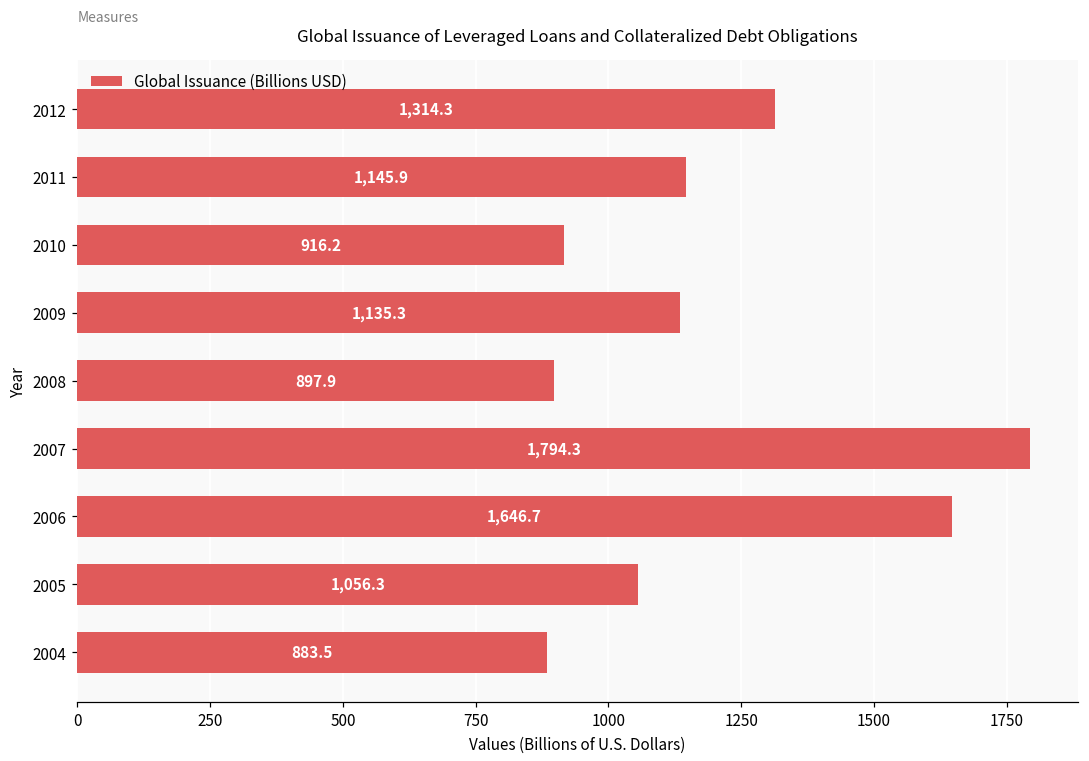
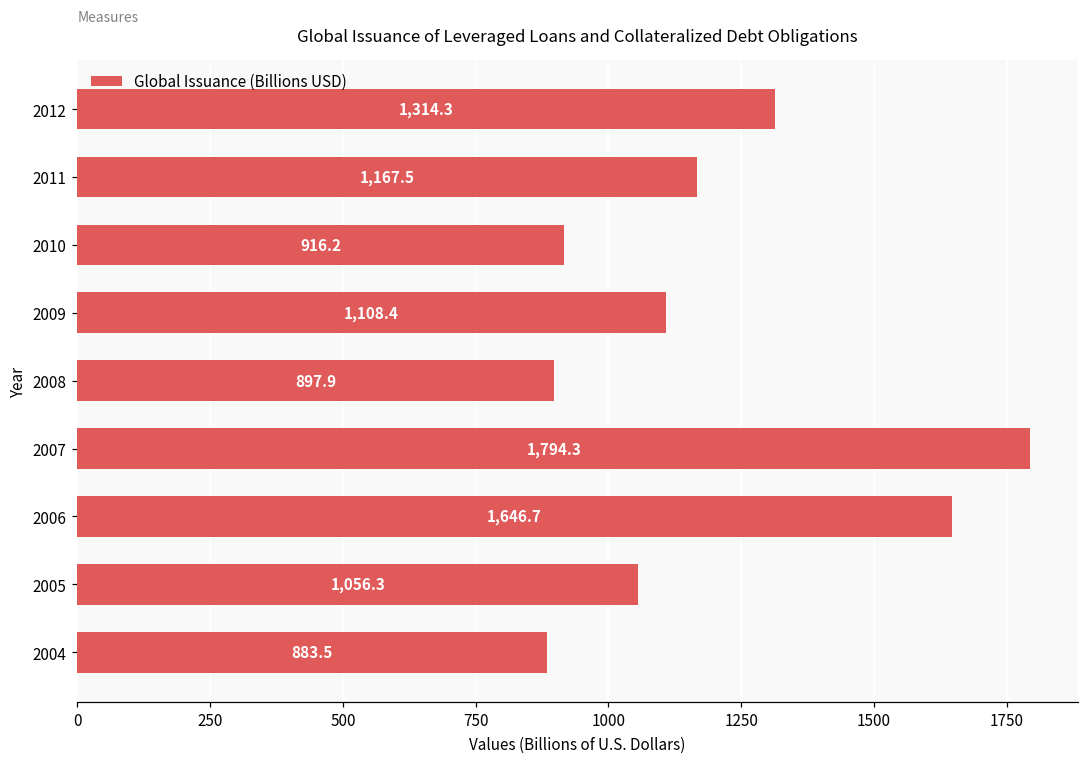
2011: 1,145.9 -> 1,167.5
2009: 1,135.3 -> 1,108.4
